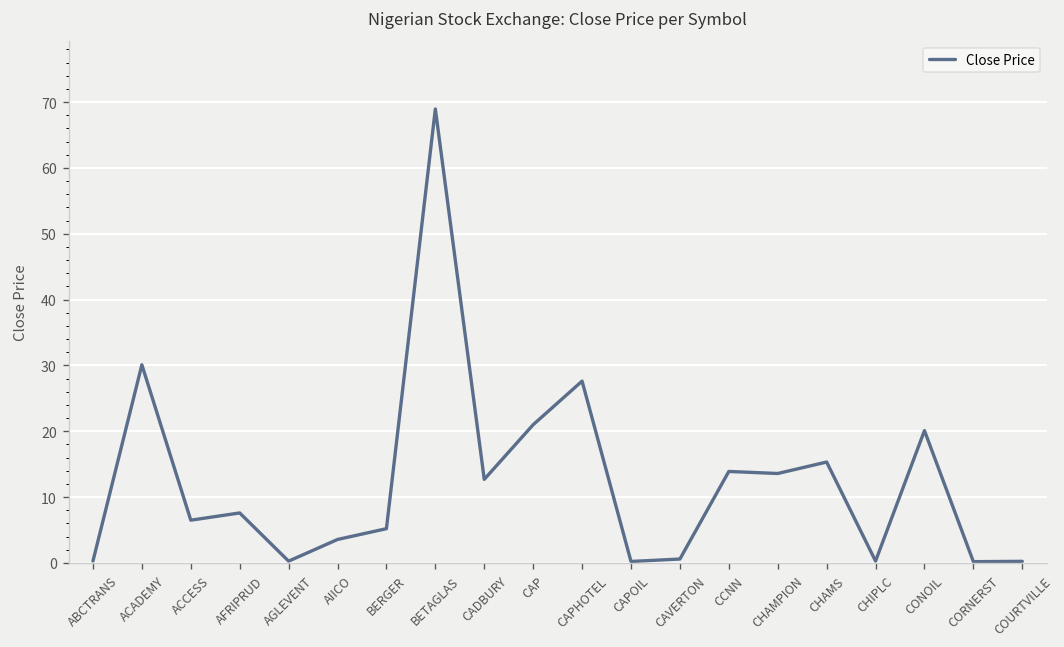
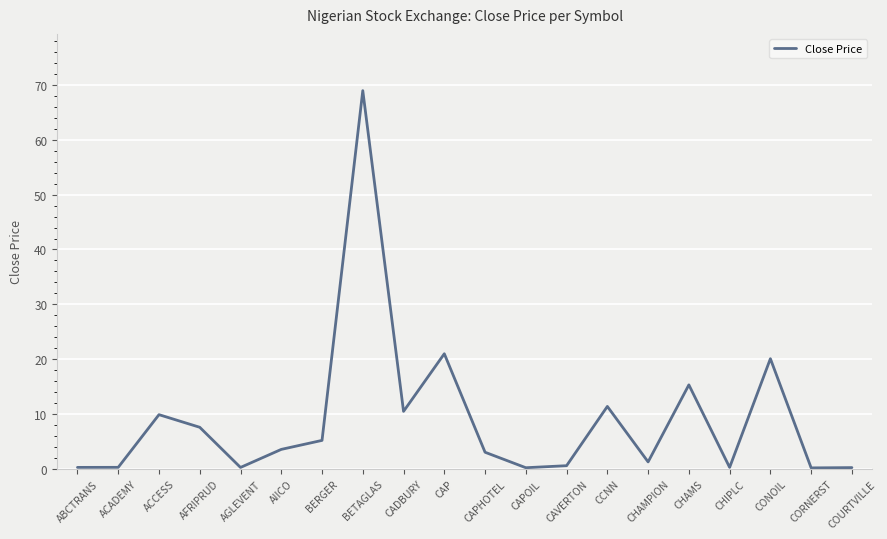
ACADEMY: 30 -> 0
ACCESS: 7 -> 10
CADBURY: 13 -> 11
CAPHOTEL: 28 -> 3
CCNN: 14 -> 11
CHAMPION: 14 -> 1
